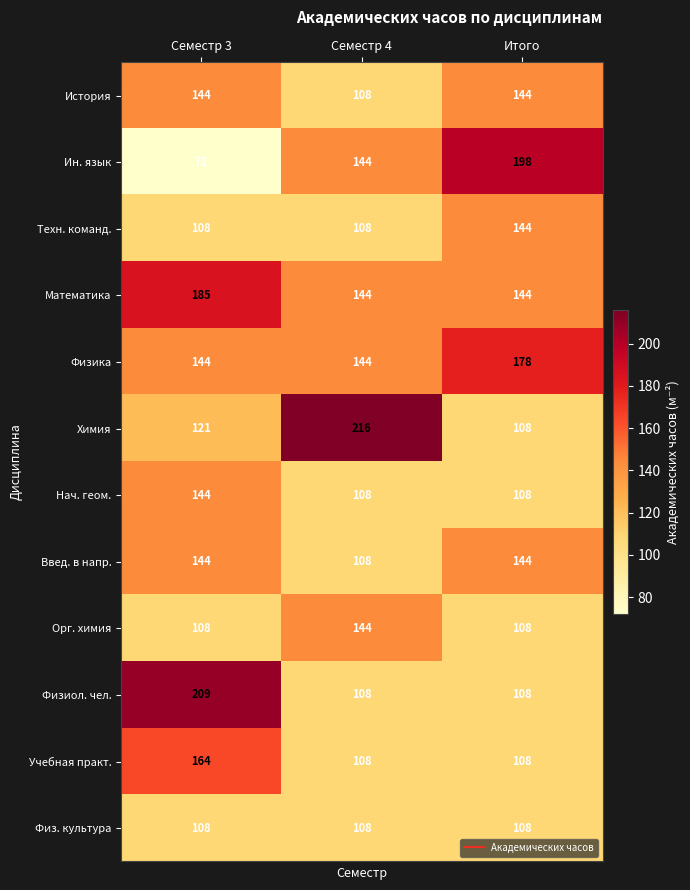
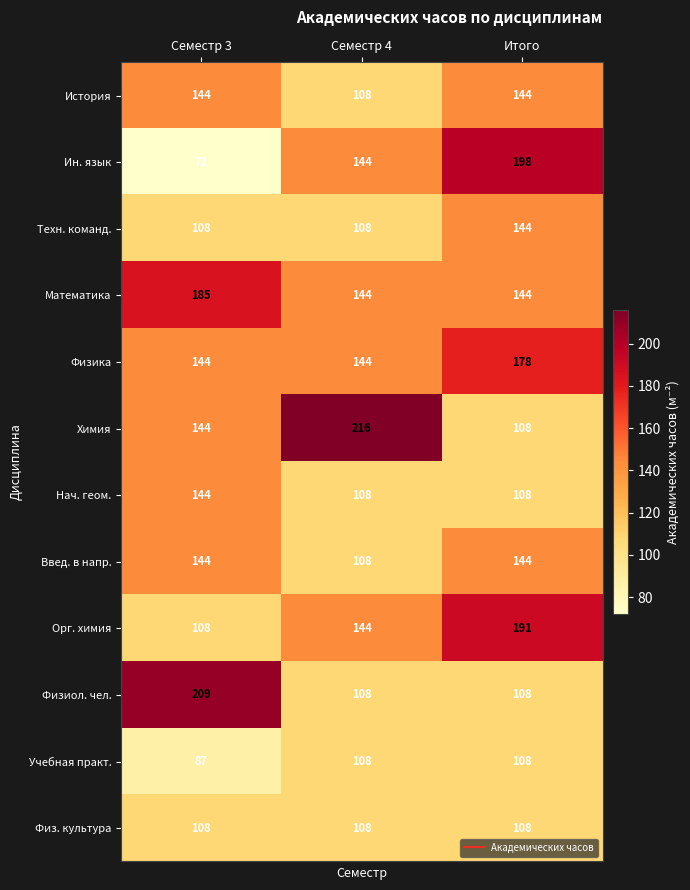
Химия, Семестр 3: 121 -> 144
Орг. химия, Итого: 108 -> 191
Учебная практ., Семестр 3: 164 -> 87
